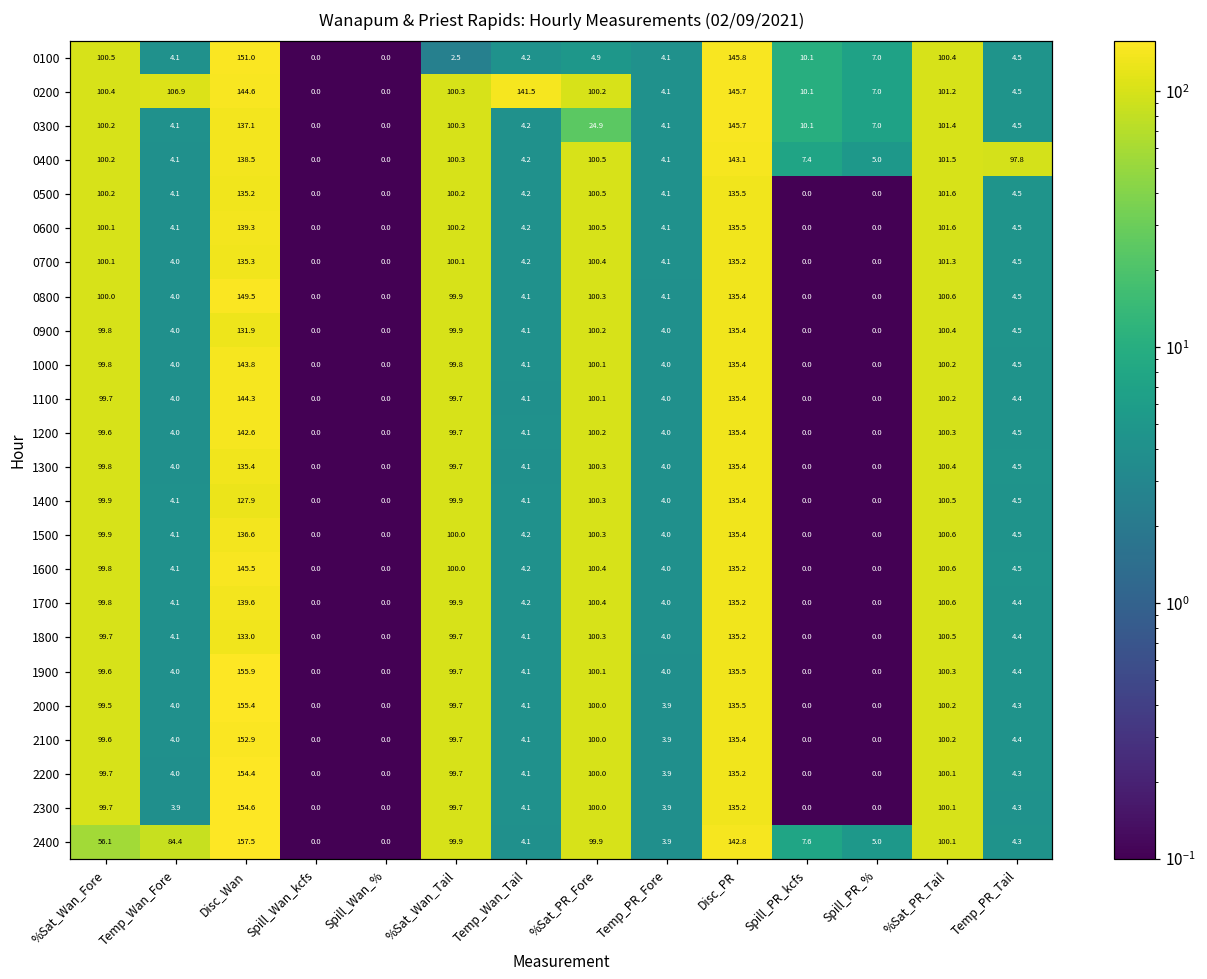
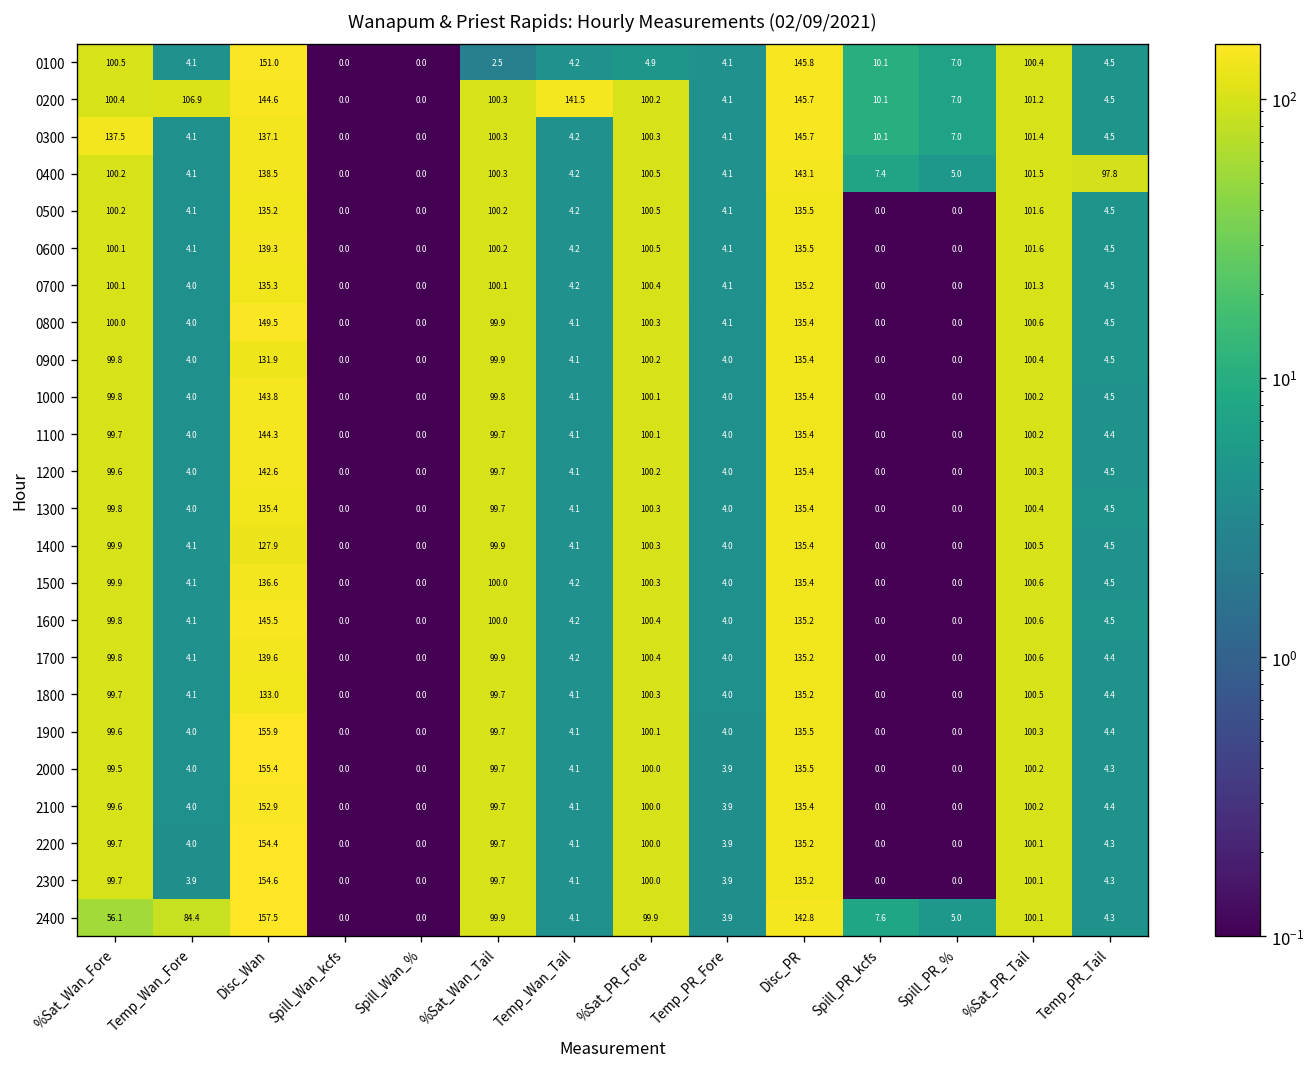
0300, %Sat_Wan_Fore: 100.2 -> 137.5
0300, %Sat_PR_Fore: 24.9 -> 100.3
